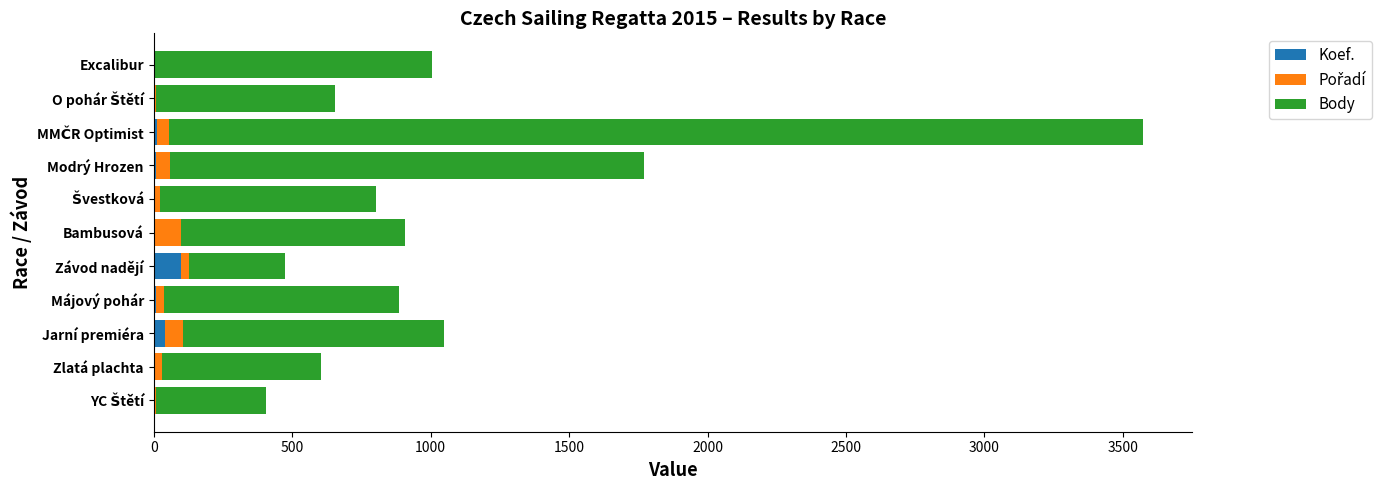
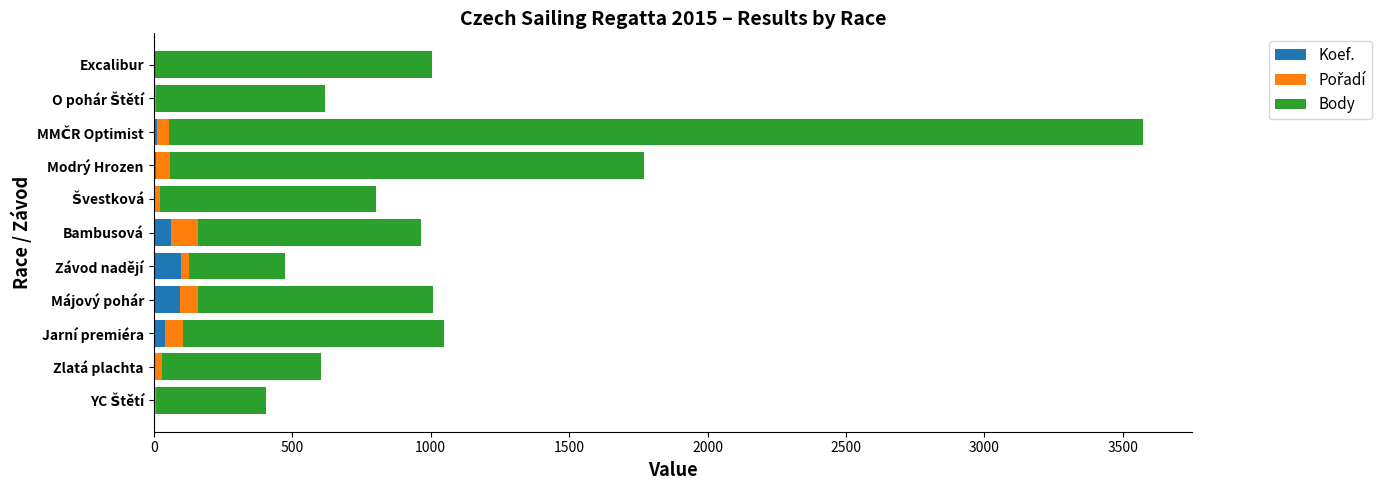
Body, O pohár Štětí: 650 -> 610
Koef., Bambusová: 0 -> 60
Koef., Májový pohár: 10 -> 100
Pořadí, Májový pohár: 30 -> 60
